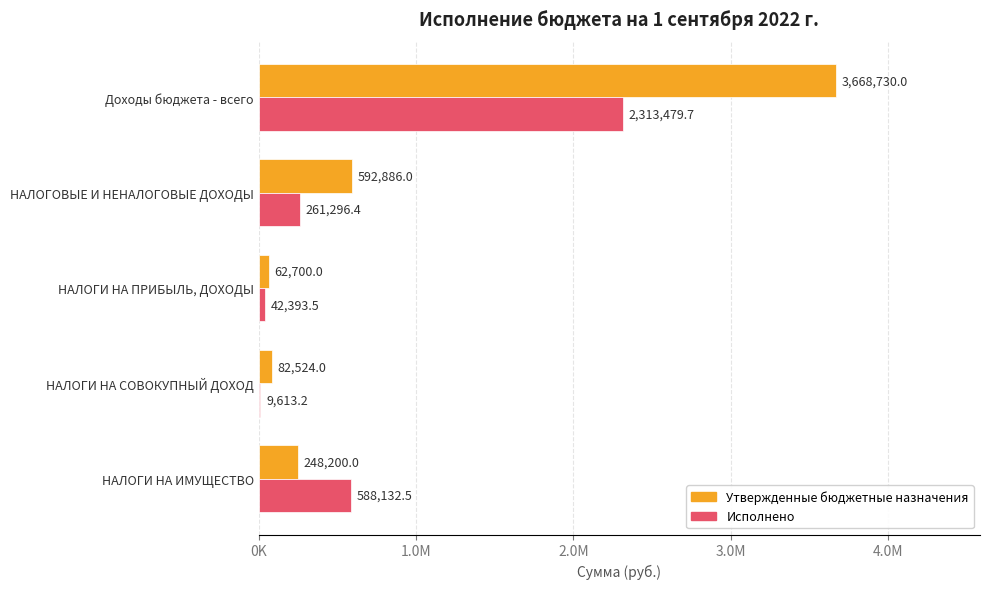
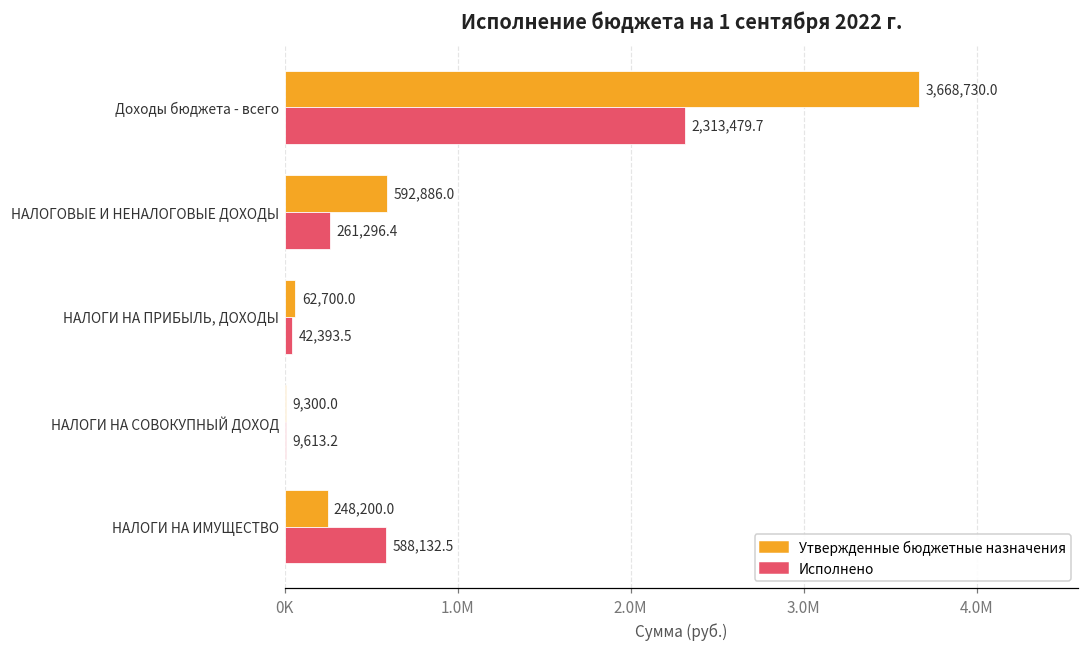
Утвержденные бюджетные назначения, НАЛОГИ НА СОВОКУПНЫЙ ДОХОД: 82,524.0 -> 9,300.0
